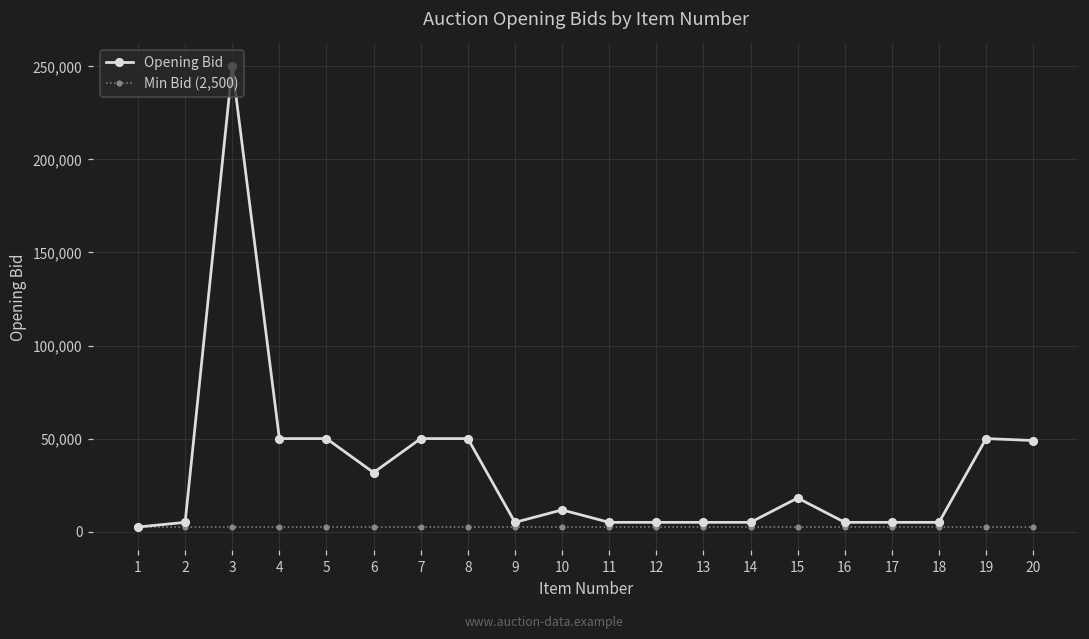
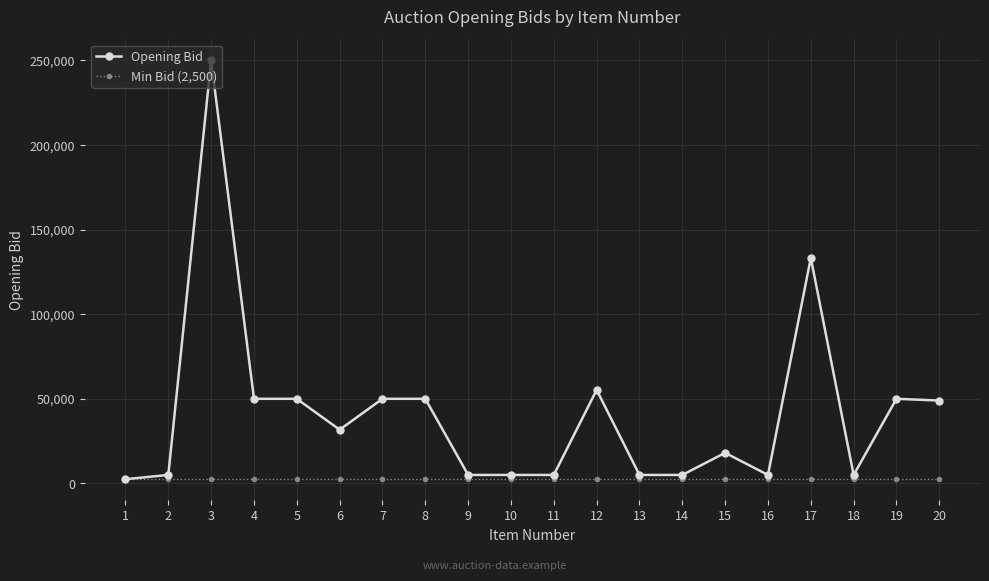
Opening Bid, 10: 12,000 -> 5,000
Opening Bid, 12: 5,000 -> 55,000
Opening Bid, 17: 5,000 -> 133,000
